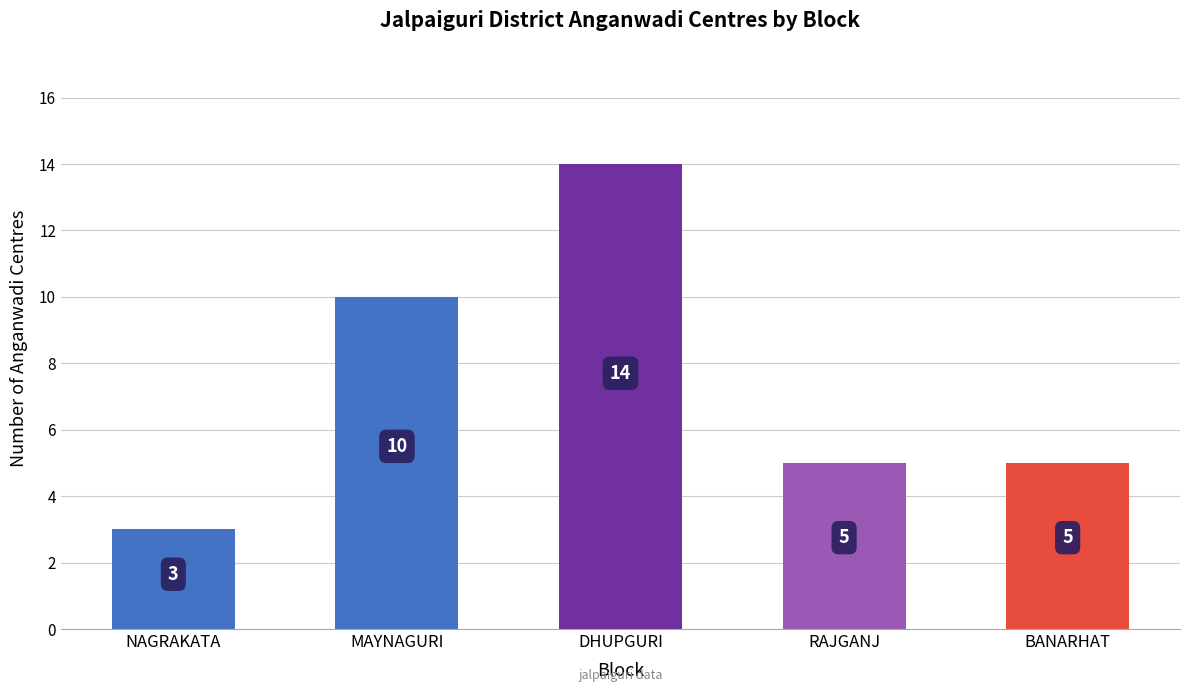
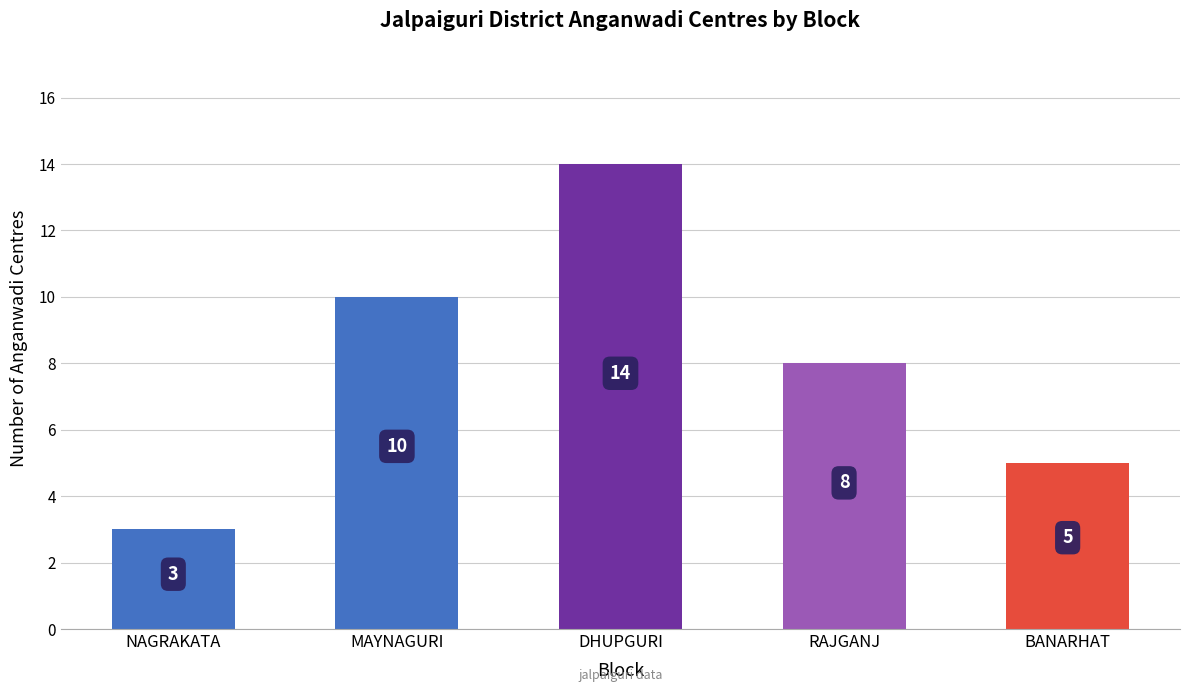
RAJGANJ: 5 -> 8
